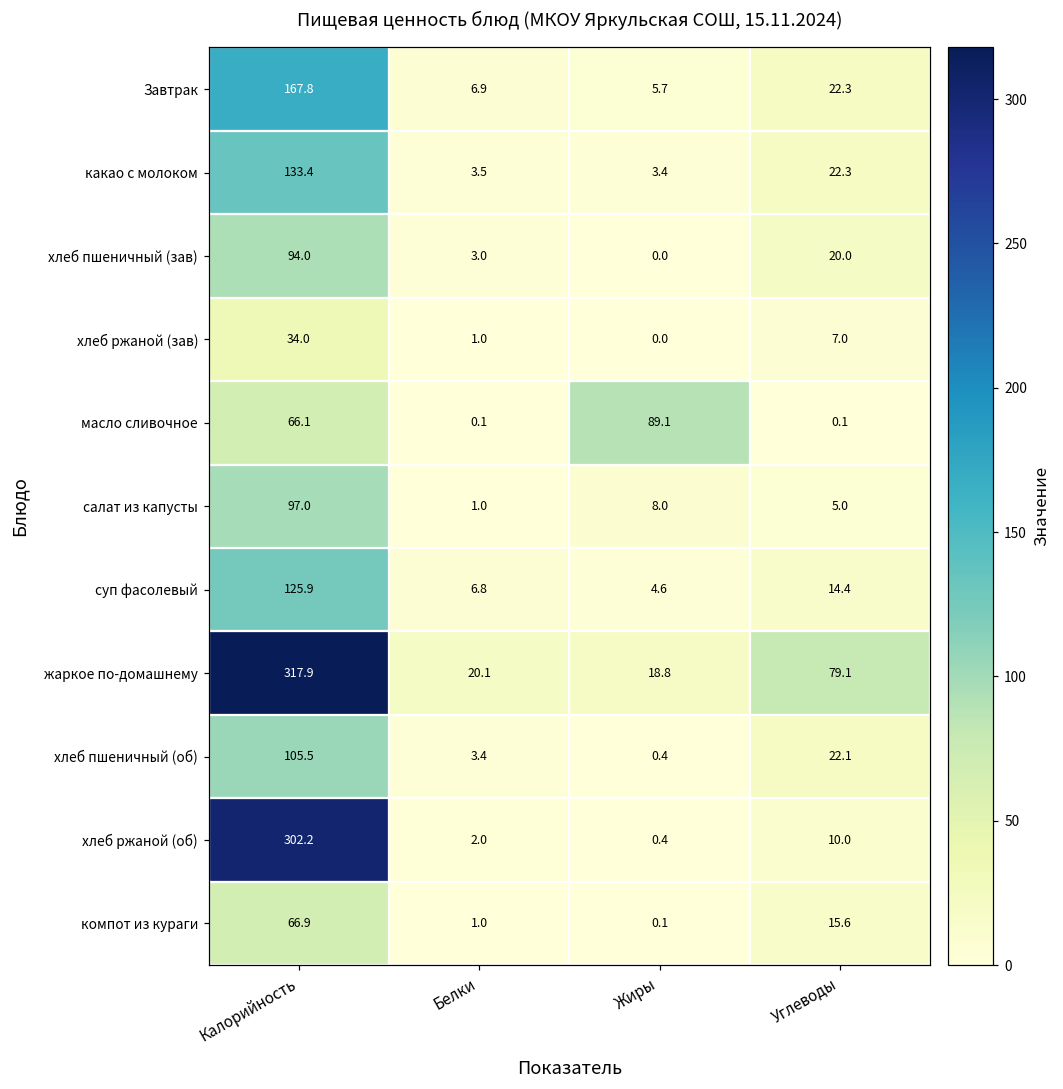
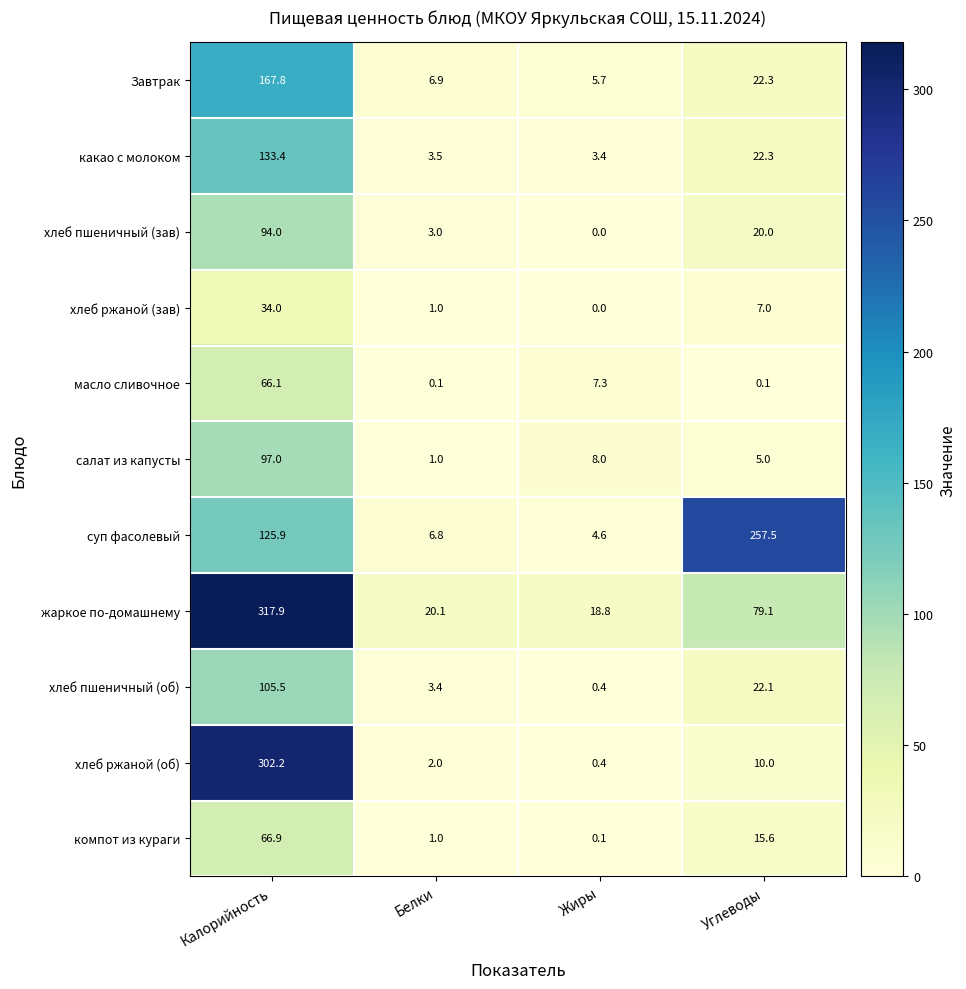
масло сливочное, Жиры: 89.1 -> 7.3
суп фасолевый, Углеводы: 14.4 -> 257.5
